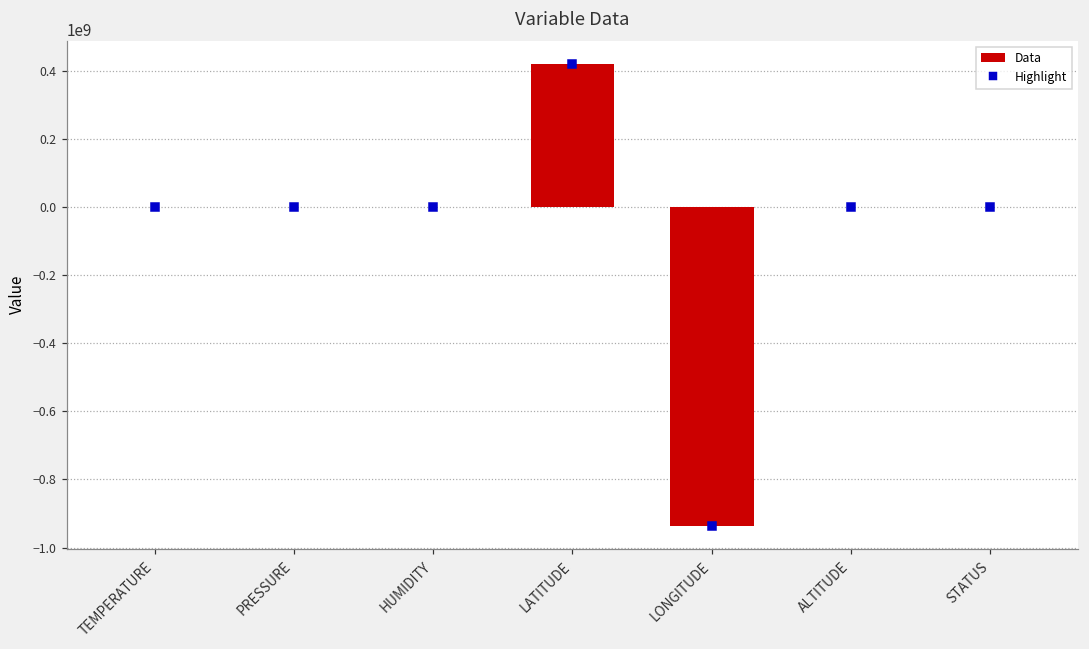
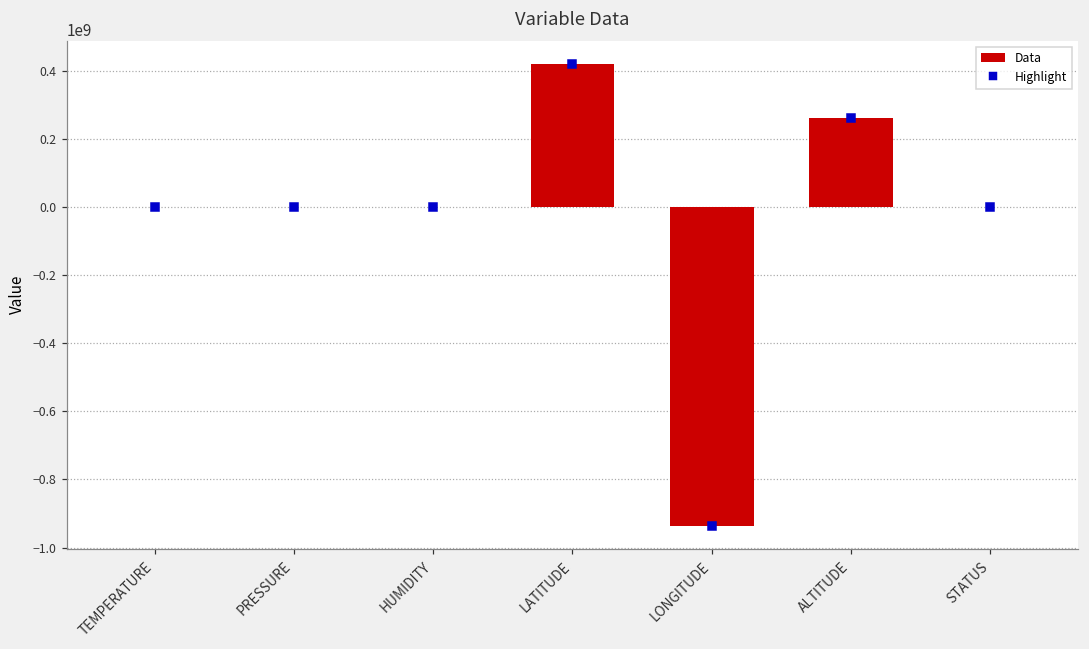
Data, ALTITUDE: 0 -> 260000000
